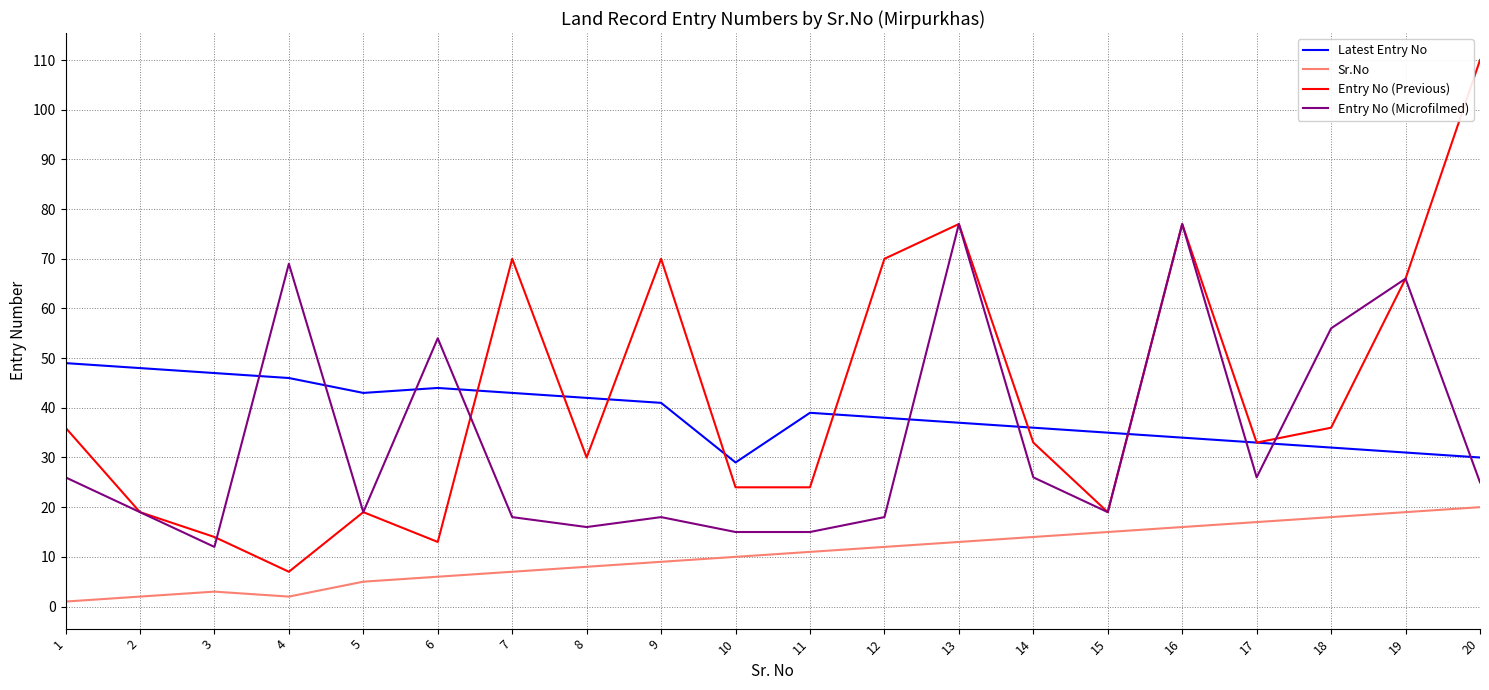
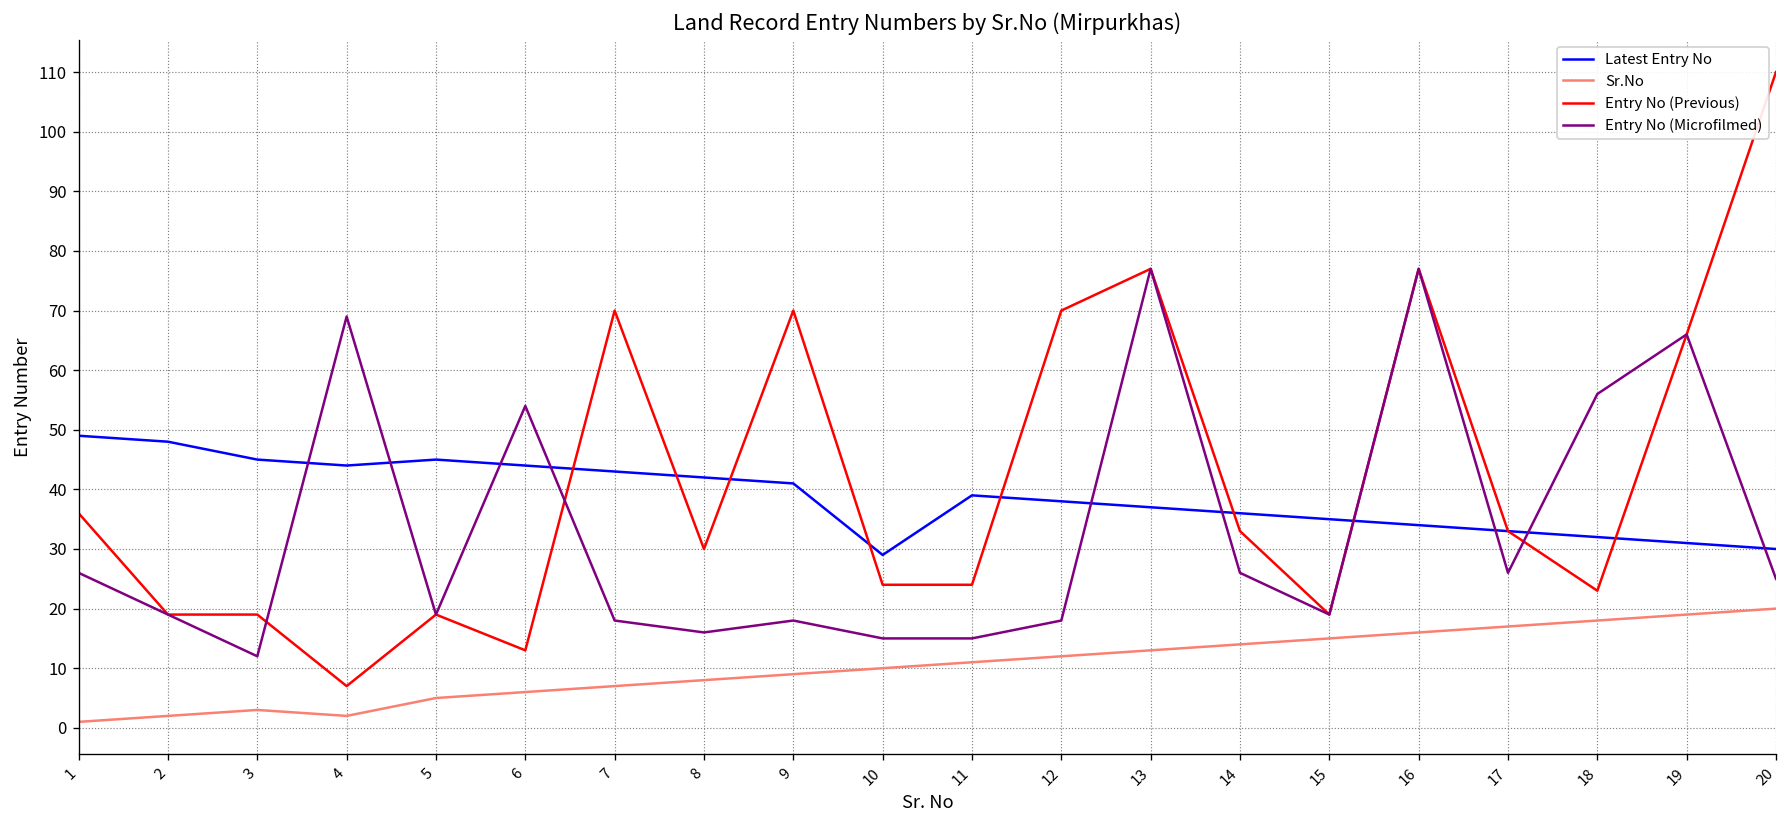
Latest Entry No, 3: 47 -> 45
Entry No (Previous), 3: 14 -> 19
Latest Entry No, 4: 46 -> 44
Latest Entry No, 5: 43 -> 45
Entry No (Previous), 18: 36 -> 23
